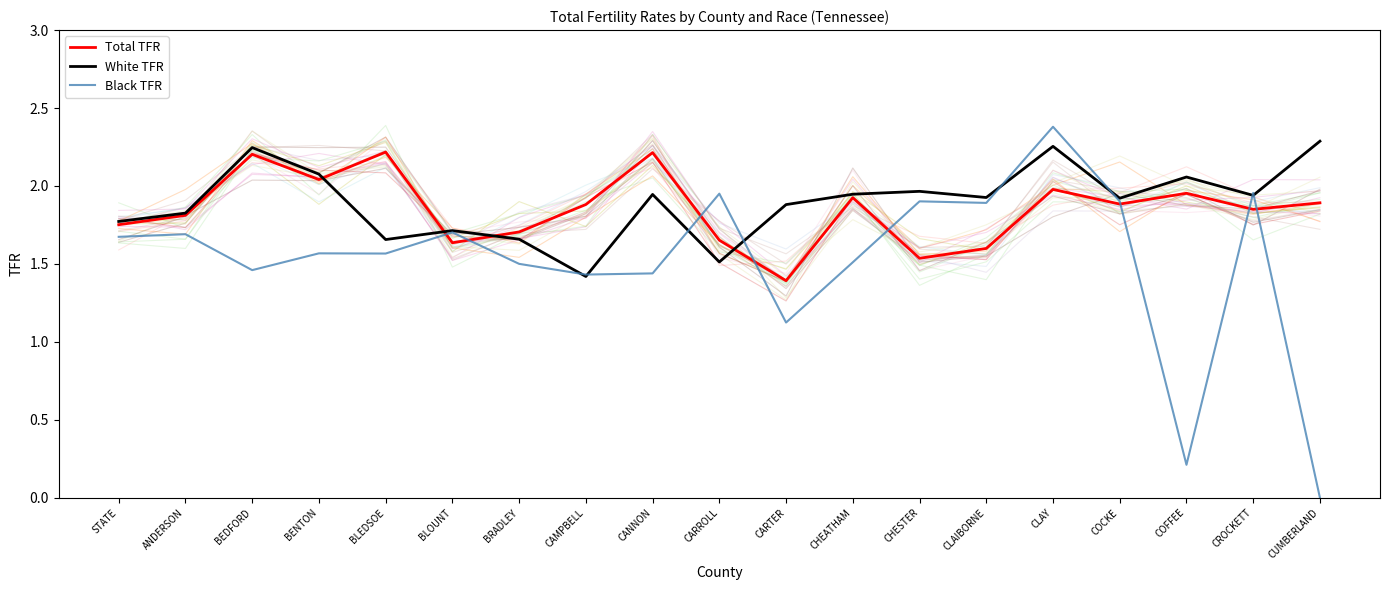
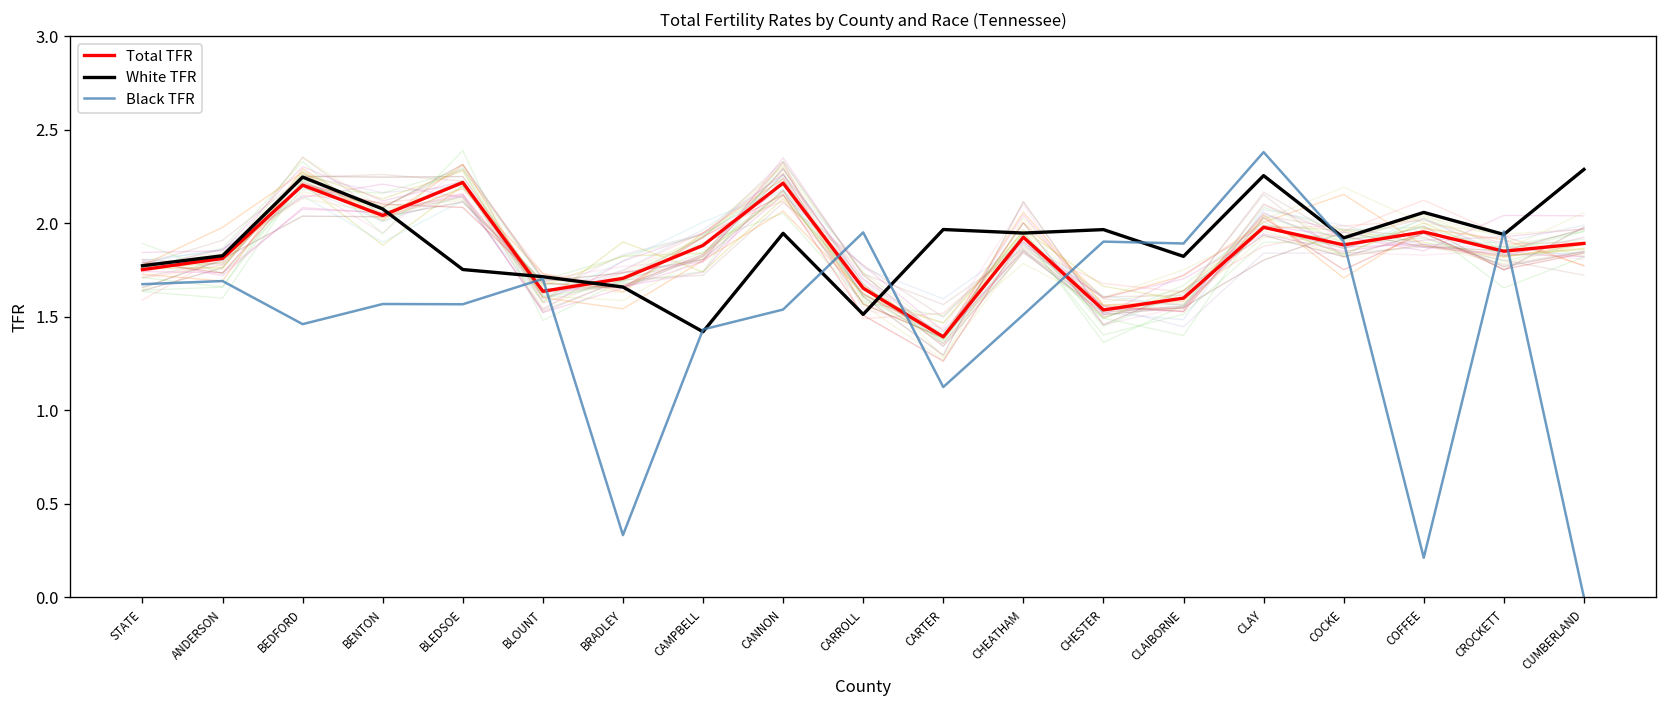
White TFR, BLEDSOE: 1.66 -> 1.75
Black TFR, BRADLEY: 1.50 -> 0.33
Black TFR, CANNON: 1.44 -> 1.54
White TFR, CARTER: 1.88 -> 1.97
White TFR, CLAIBORNE: 1.93 -> 1.82
